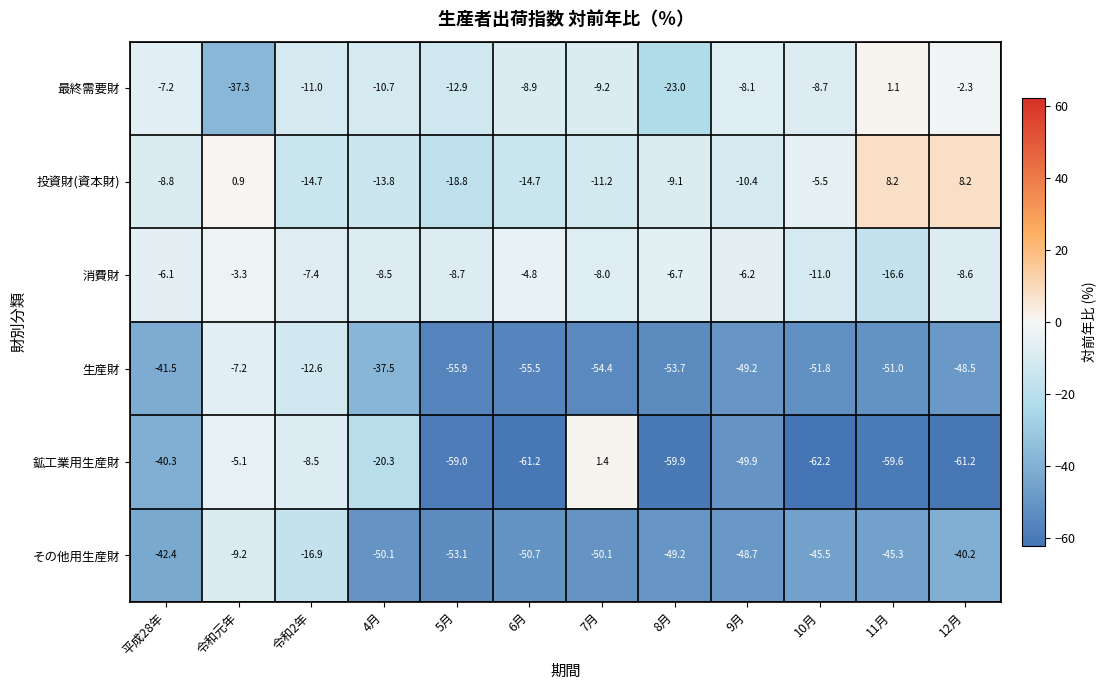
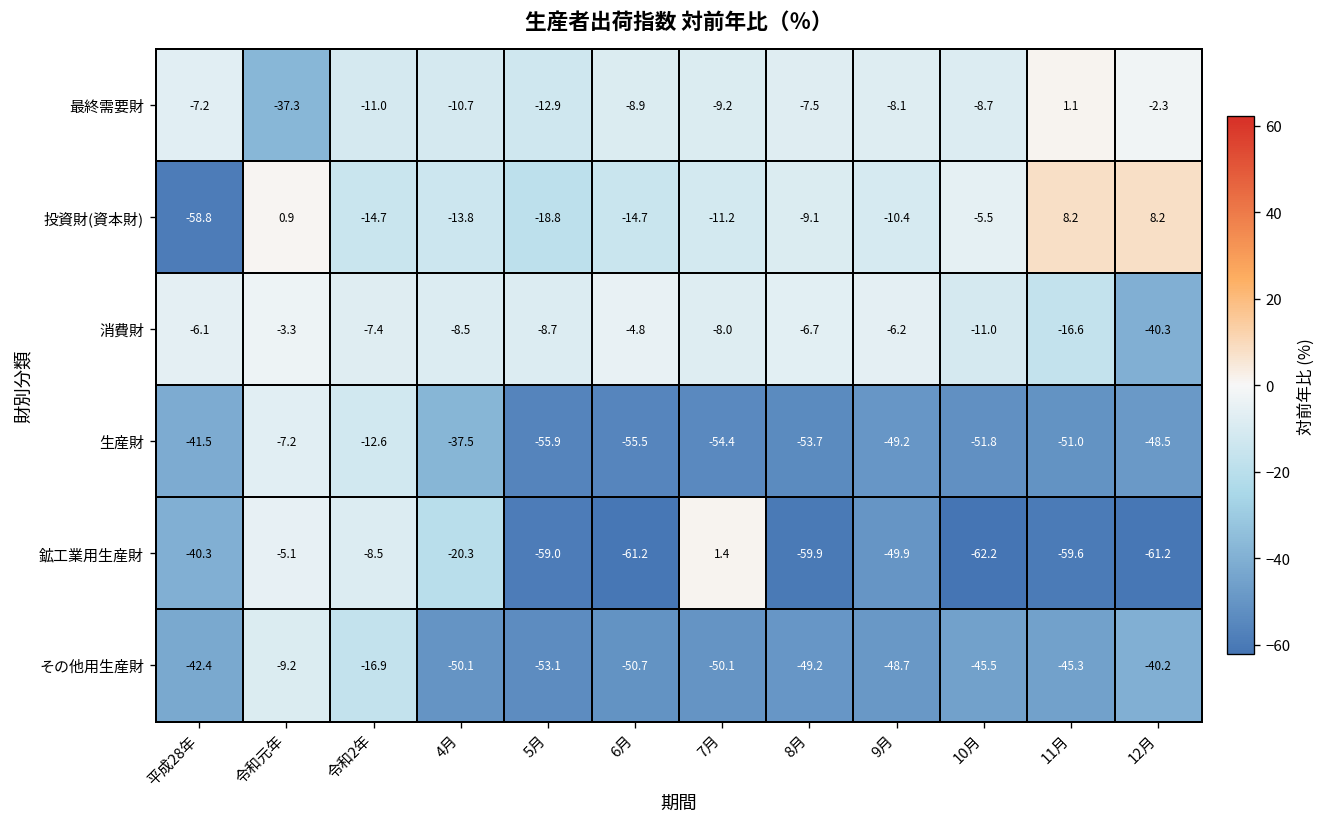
最終需要財, 8月: -23.0 -> -7.5
投資財(資本財), 平成28年: -8.8 -> -58.8
消費財, 12月: -8.6 -> -40.3
